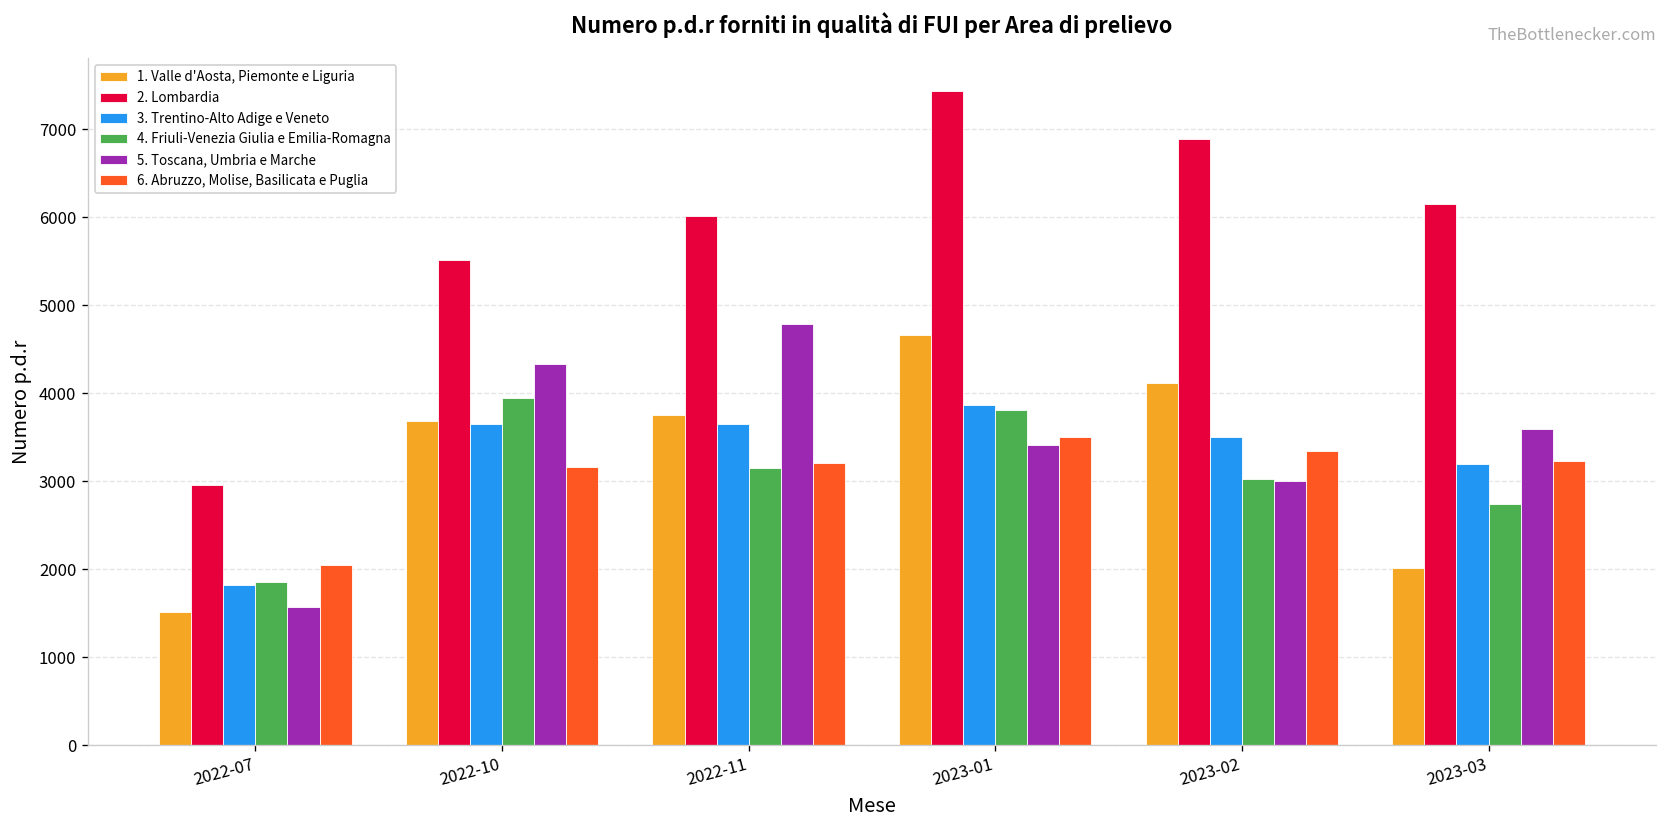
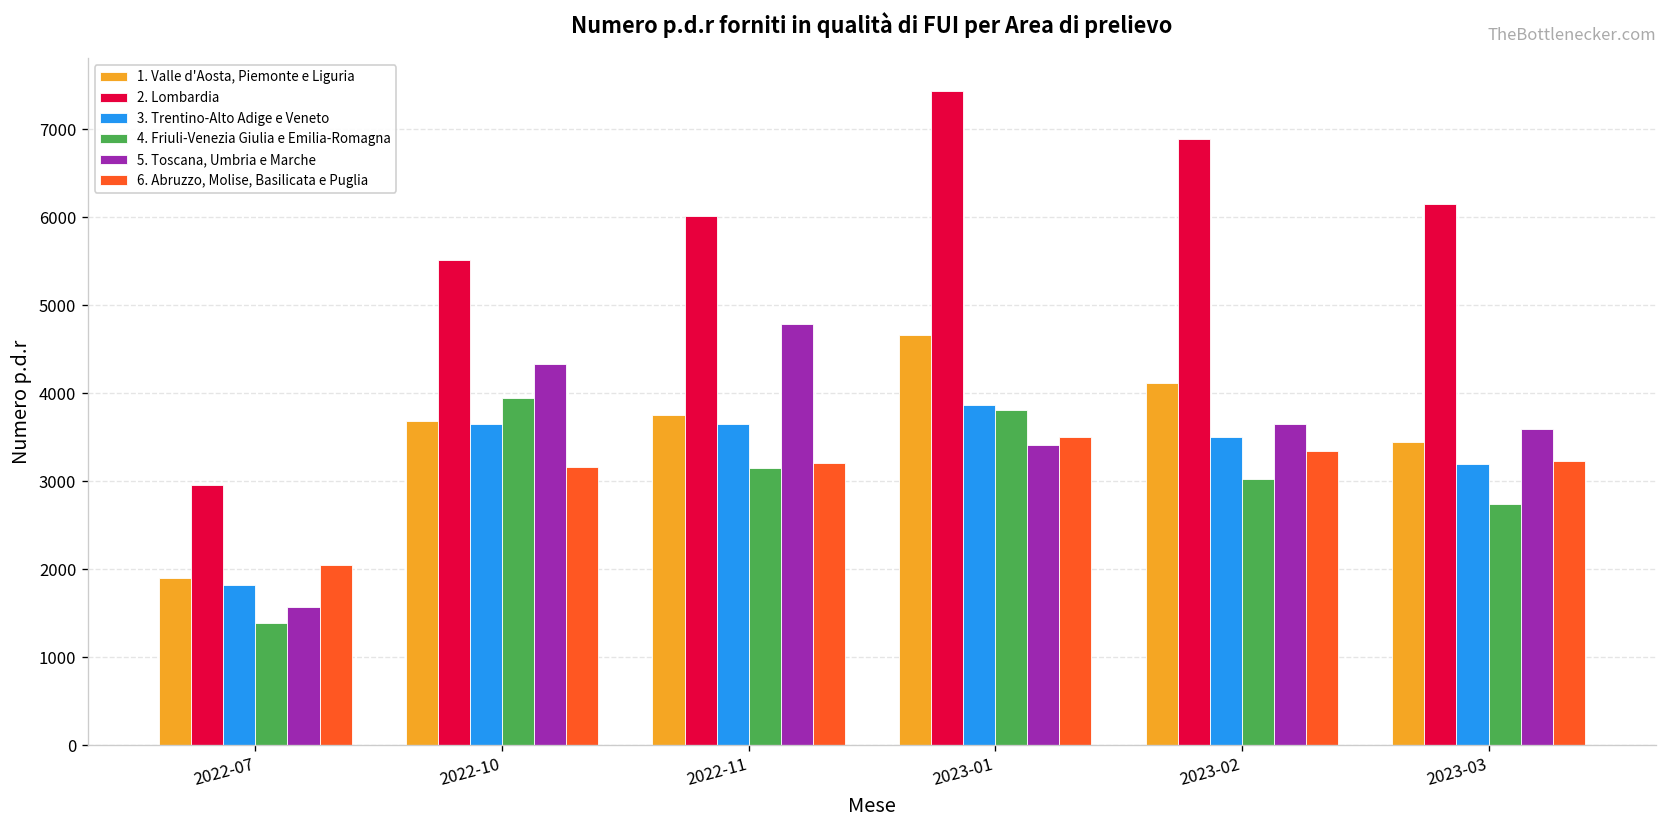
1. Valle d'Aosta, Piemonte e Liguria, 2022-07: 1500 -> 1900
4. Friuli-Venezia Giulia e Emilia-Romagna, 2022-07: 1900 -> 1400
5. Toscana, Umbria e Marche, 2023-02: 3000 -> 3600
1. Valle d'Aosta, Piemonte e Liguria, 2023-03: 2000 -> 3400
